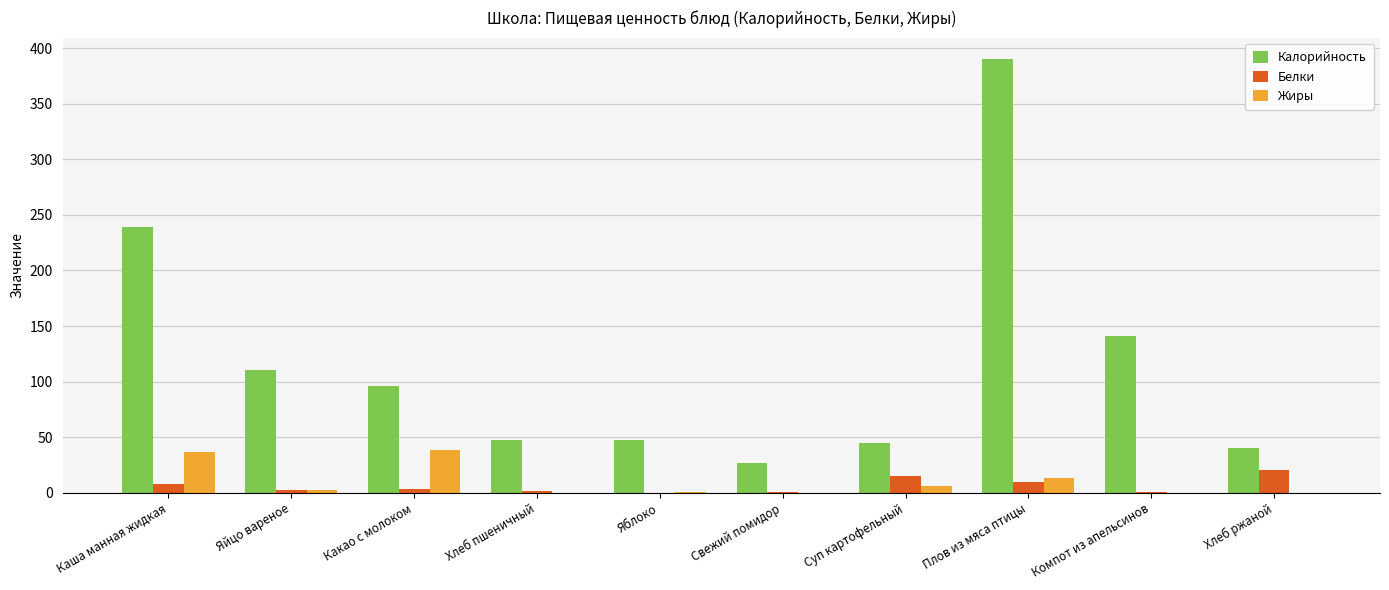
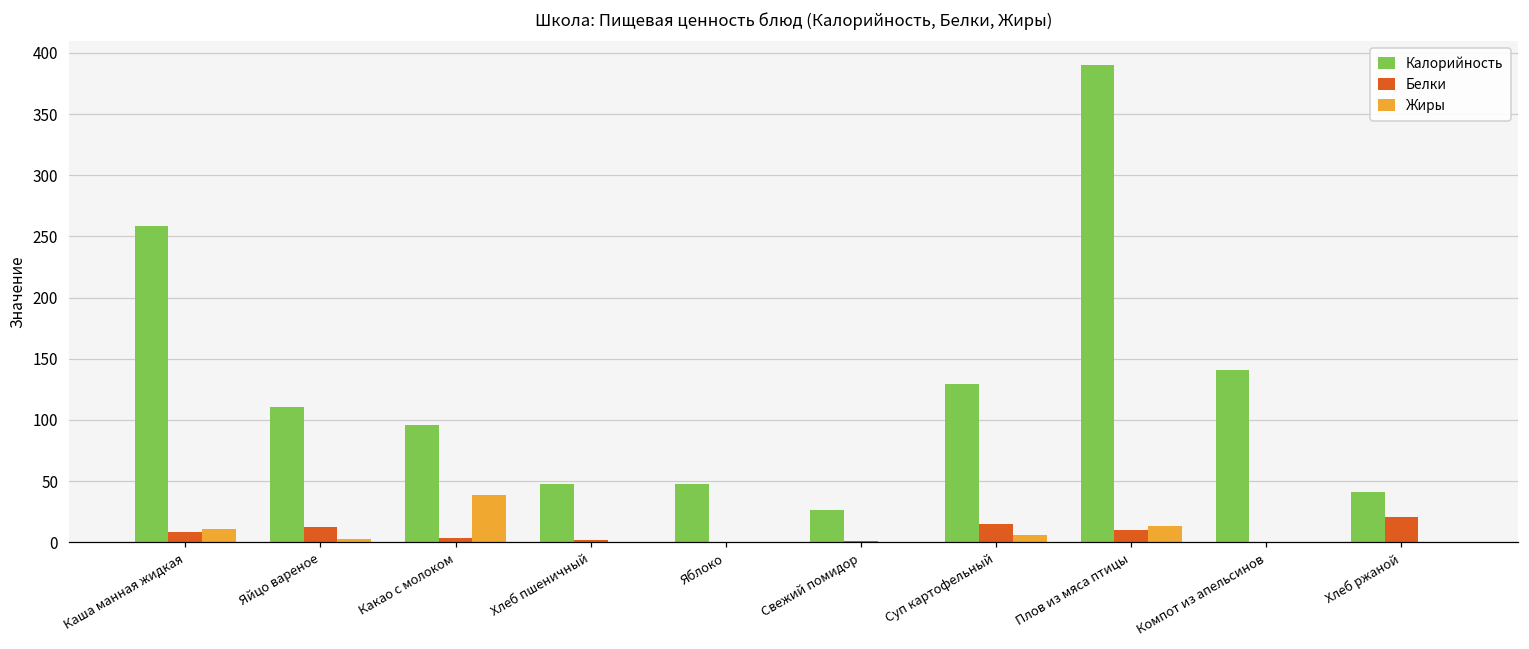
Калорийность, Каша манная жидкая: 239 -> 258
Жиры, Каша манная жидкая: 37 -> 11
Белки, Яйцо вареное: 3 -> 12
Калорийность, Суп картофельный: 45 -> 129
